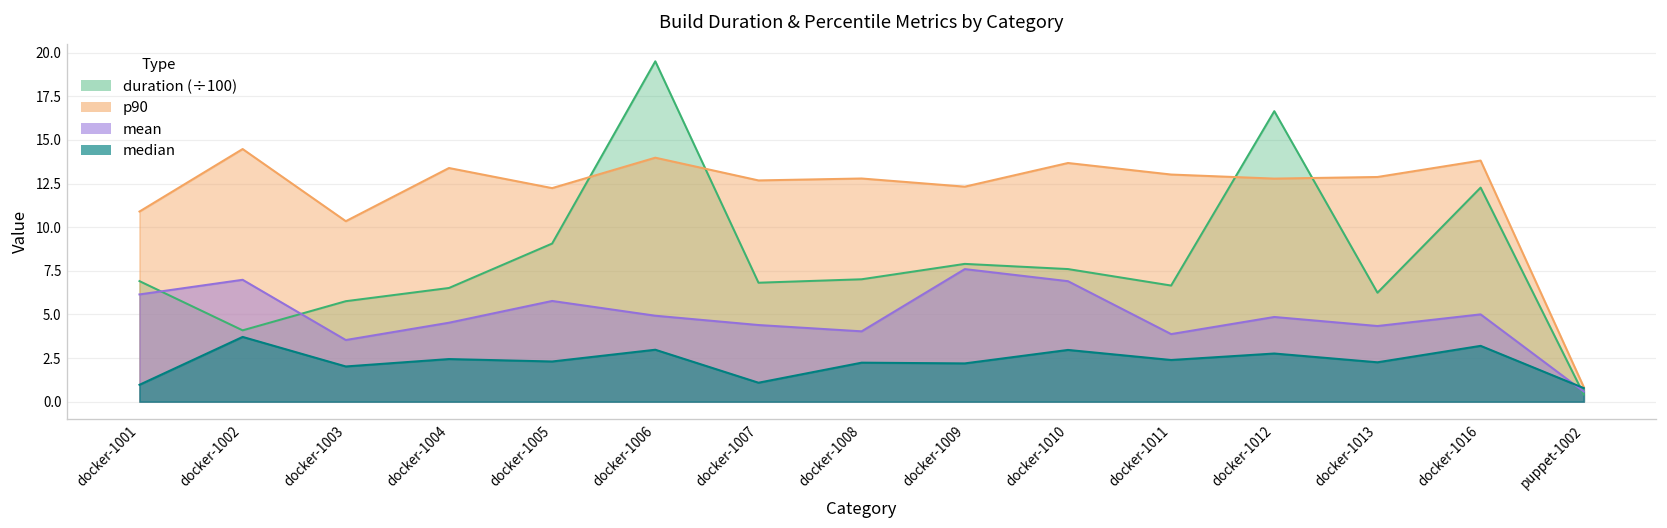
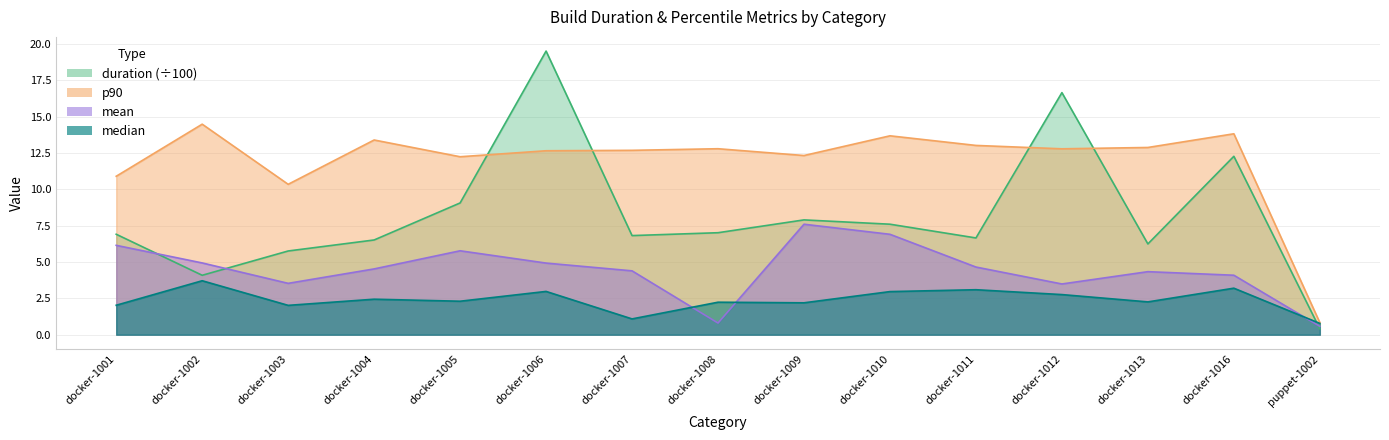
median, docker-1001: 1.0 -> 2.0
mean, docker-1002: 7.0 -> 4.9
p90, docker-1006: 14.0 -> 12.7
mean, docker-1008: 4.0 -> 0.8
mean, docker-1011: 3.9 -> 4.7
median, docker-1011: 2.4 -> 3.1
mean, docker-1012: 4.9 -> 3.5
mean, docker-1016: 5.0 -> 4.1
